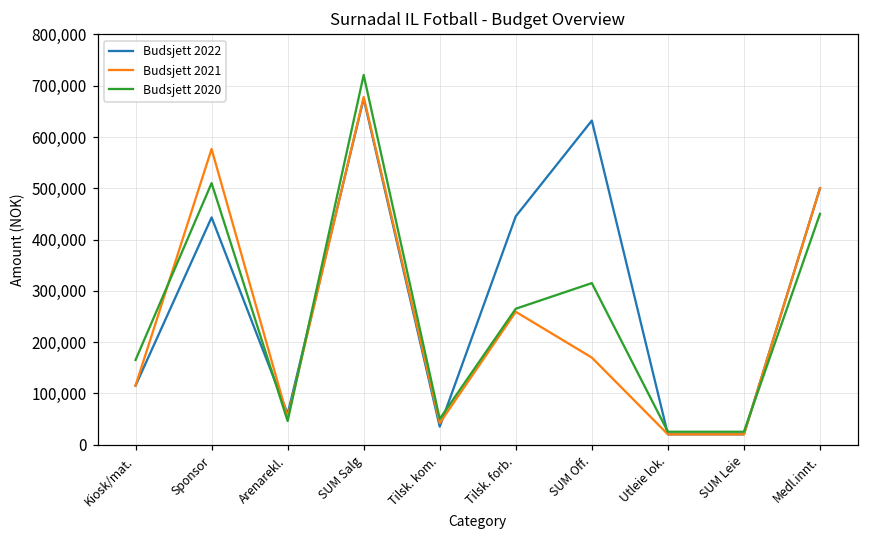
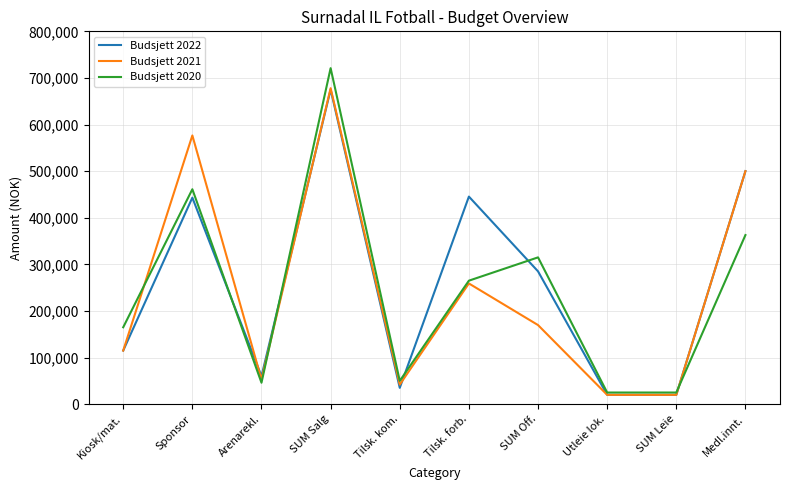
Budsjett 2020, Sponsor: 510,000 -> 460,000
Budsjett 2022, SUM Off.: 630,000 -> 290,000
Budsjett 2020, Medl.innt.: 450,000 -> 360,000
